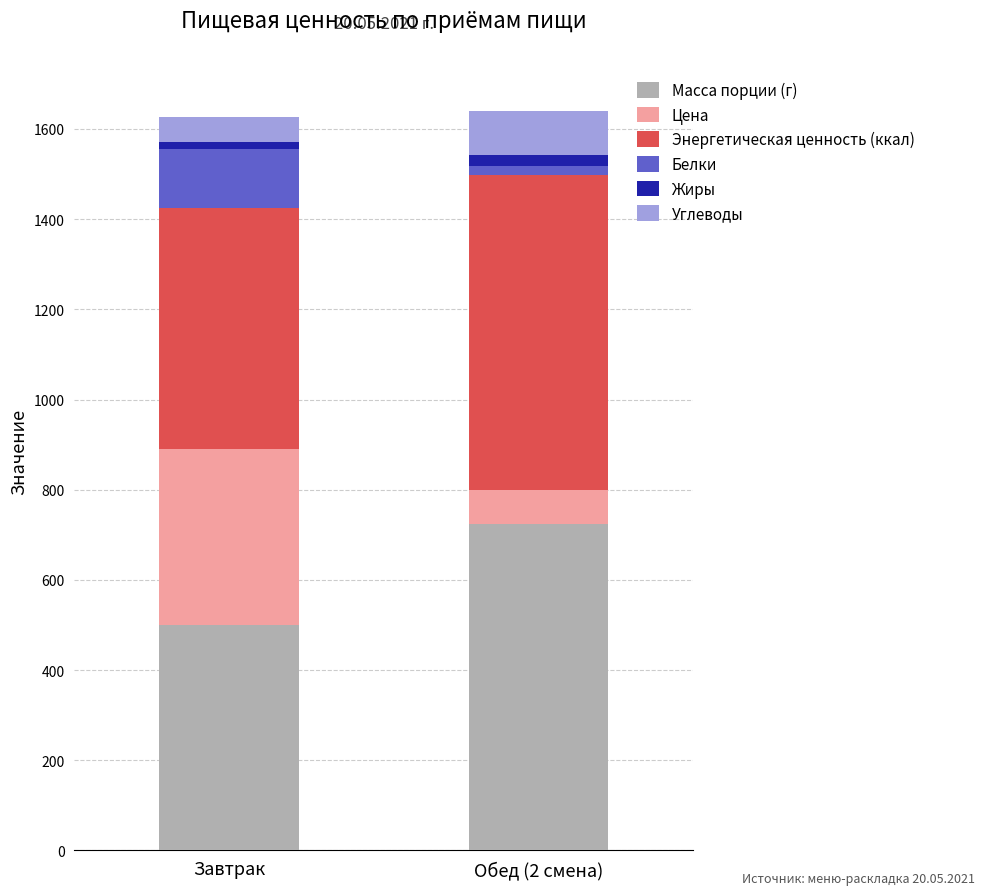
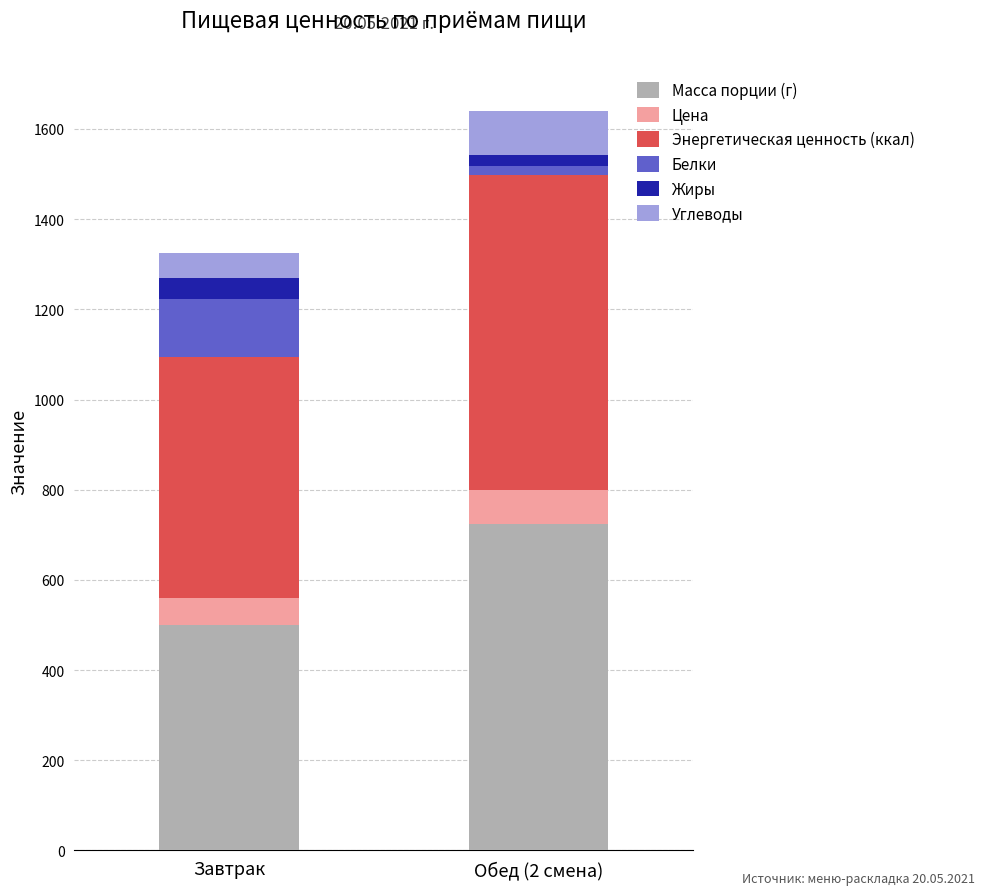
Цена, Завтрак: 390 -> 60
Жиры, Завтрак: 20 -> 50
